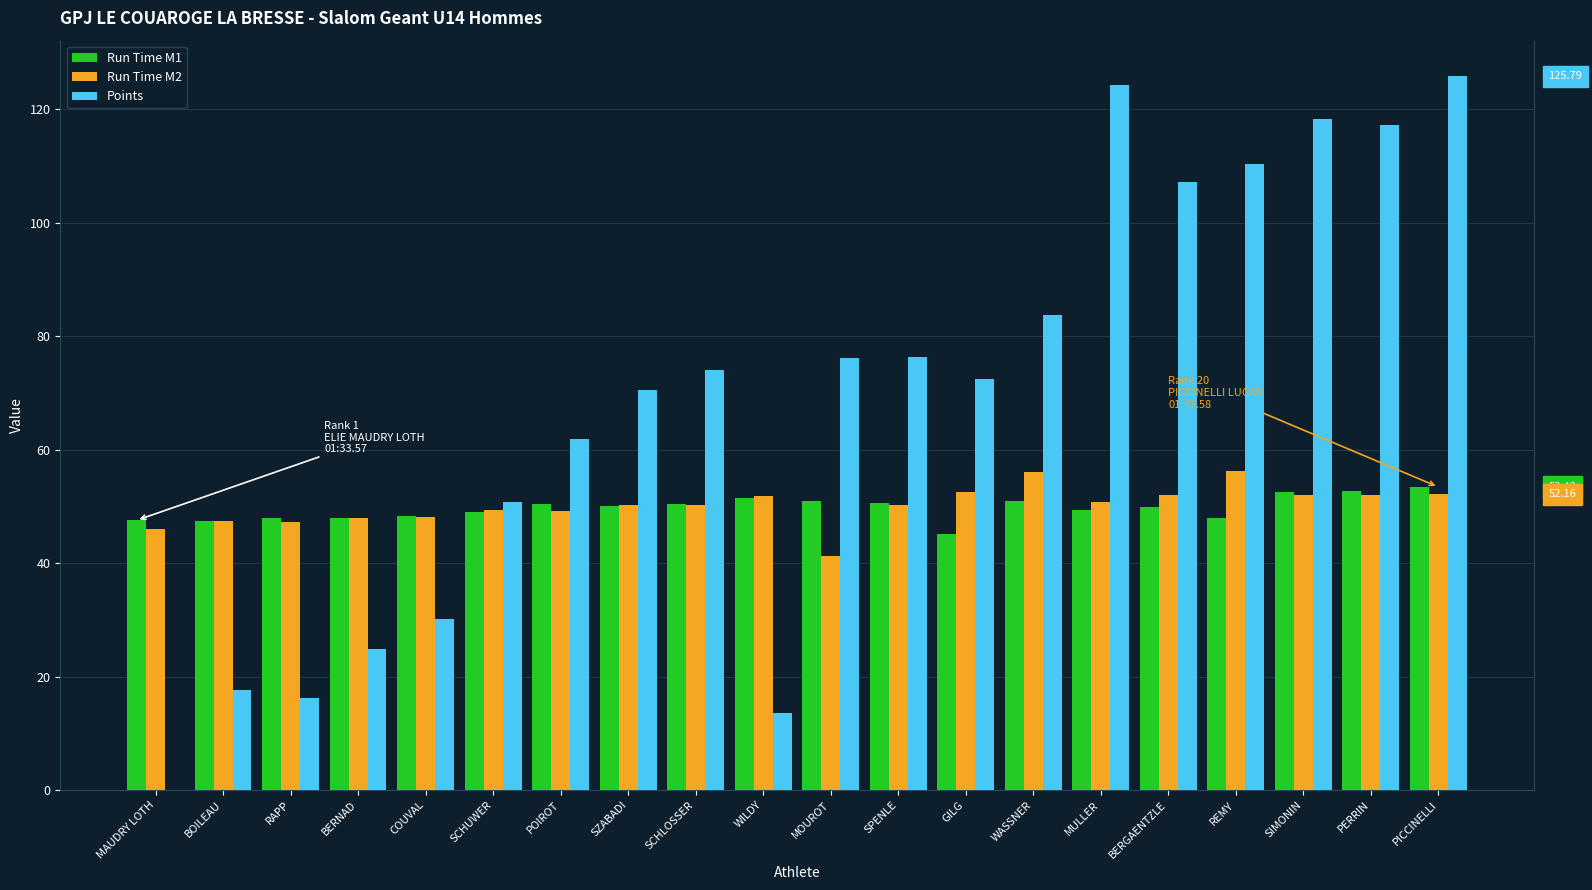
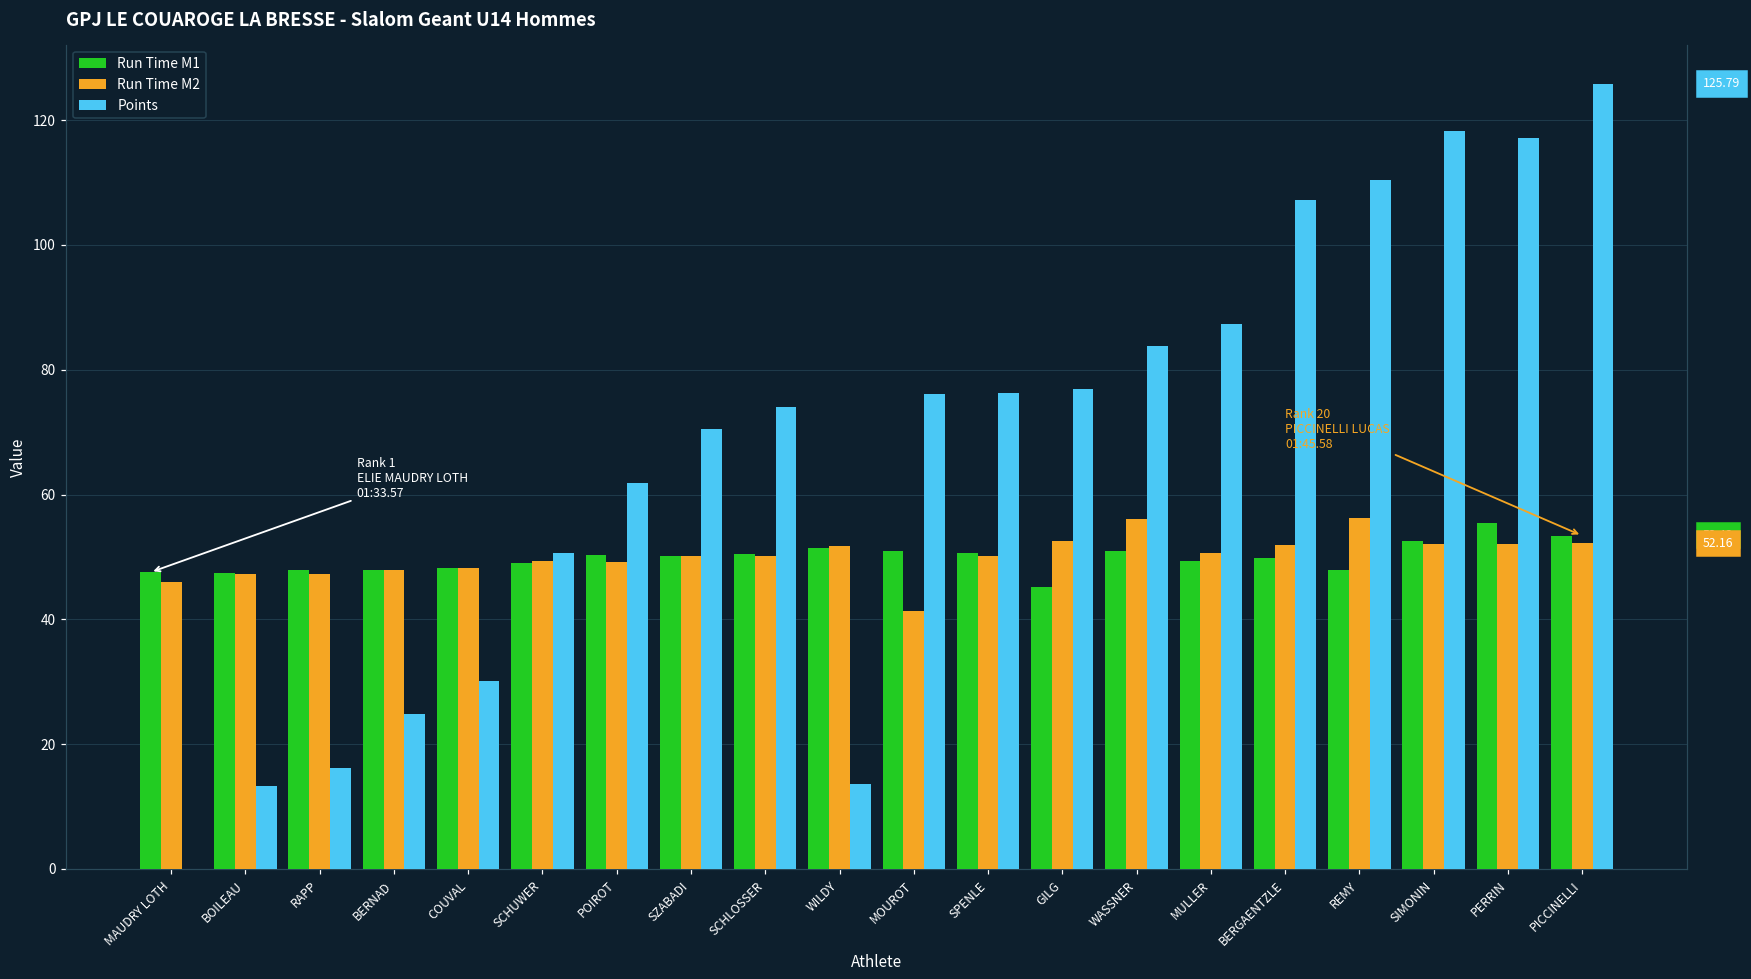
Points, BOILEAU: 18 -> 13
Points, GILG: 72 -> 77
Points, MULLER: 124 -> 87
Run Time M1, PERRIN: 53 -> 55
